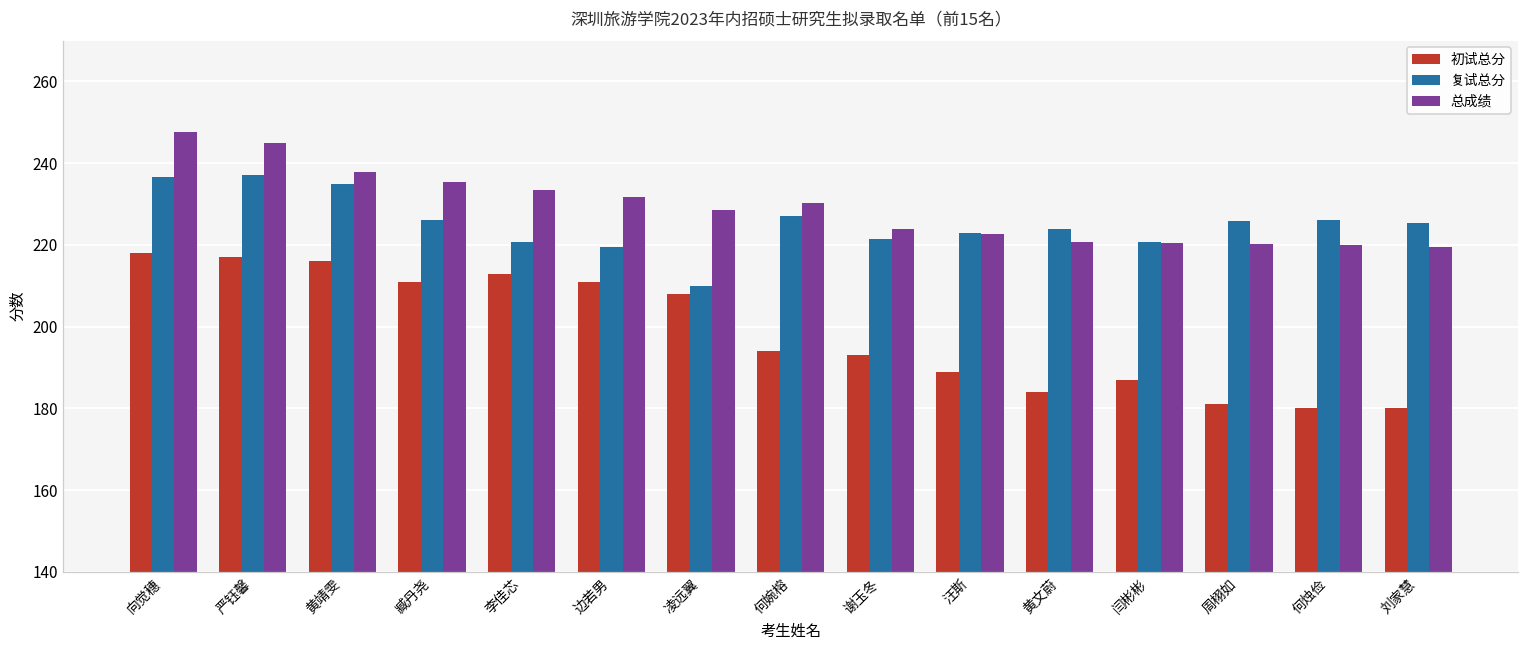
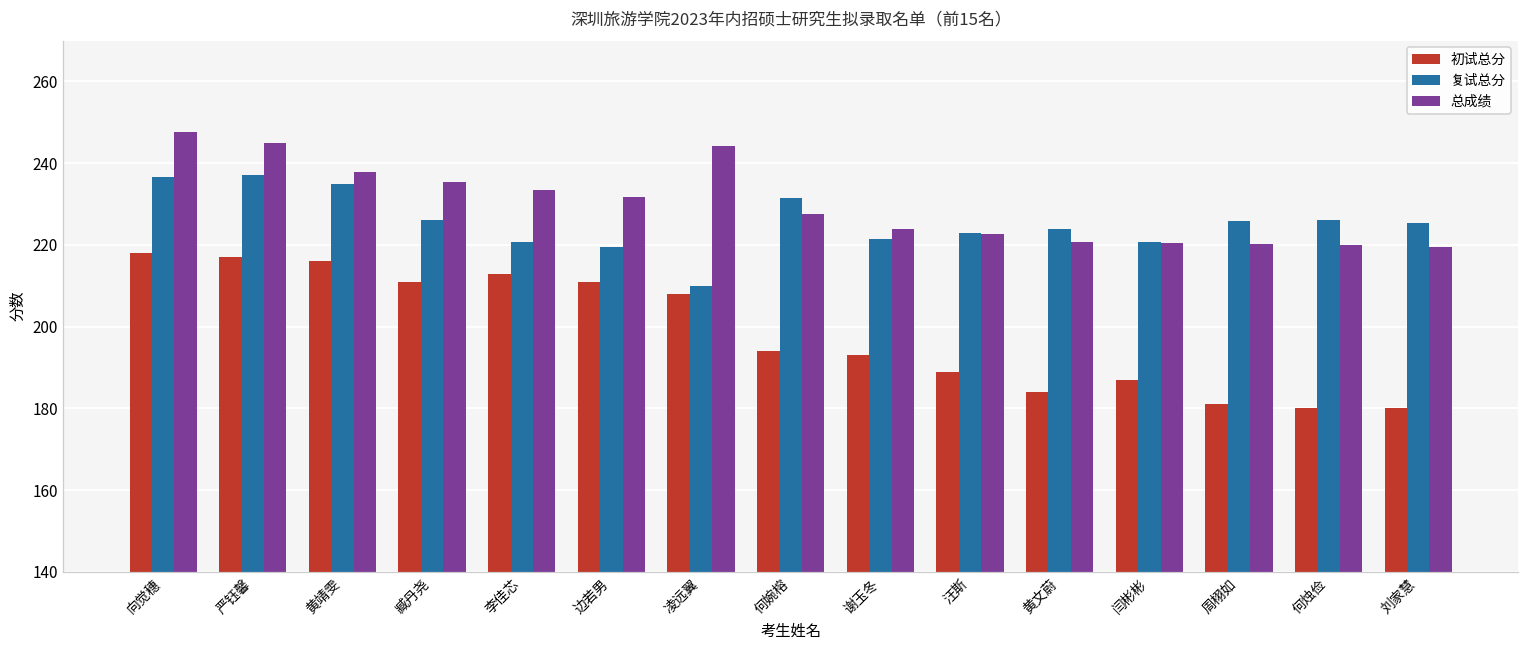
总成绩, 凌远翼: 229 -> 244
复试总分, 何婉榕: 227 -> 232
总成绩, 何婉榕: 230 -> 228
